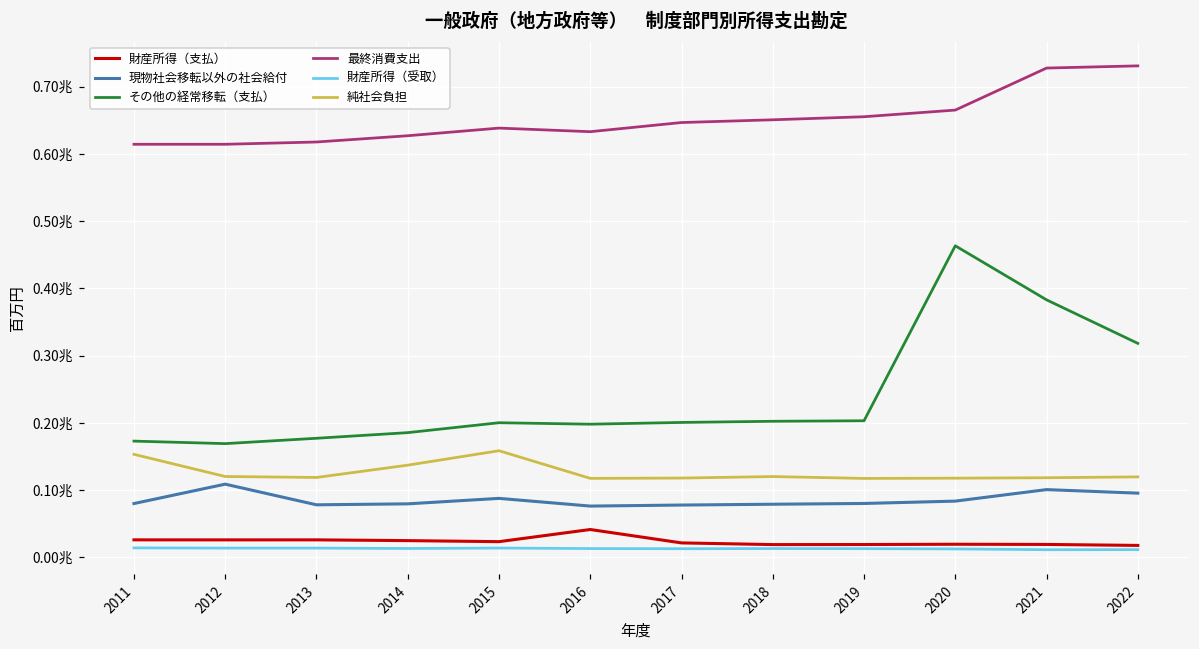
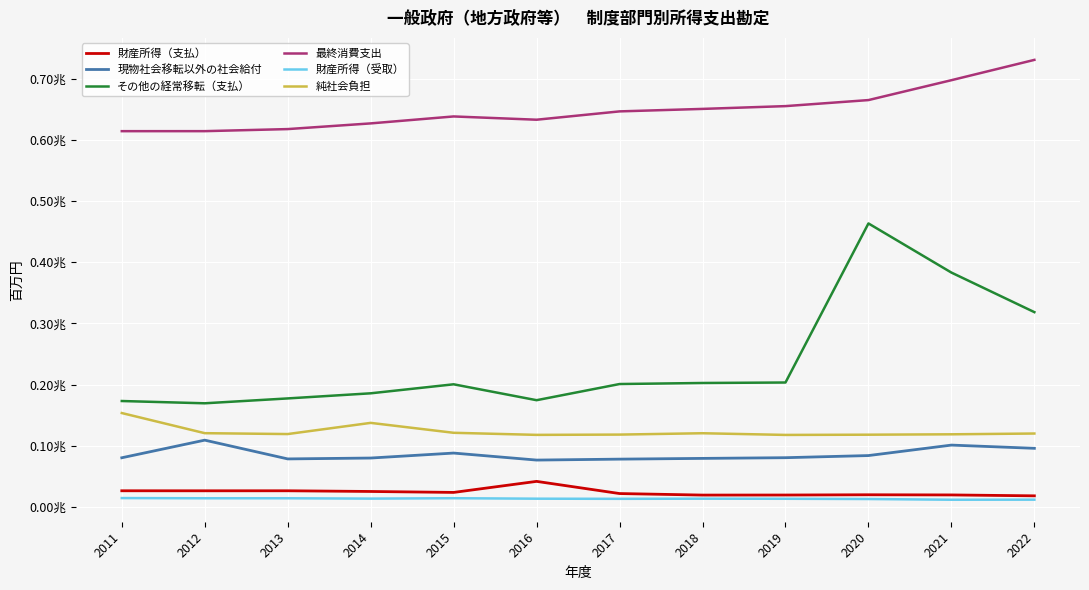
純社会負担, 2015: 0.16兆 -> 0.12兆
その他の経常移転（支払）, 2016: 0.20兆 -> 0.17兆
最終消費支出, 2021: 0.73兆 -> 0.70兆
